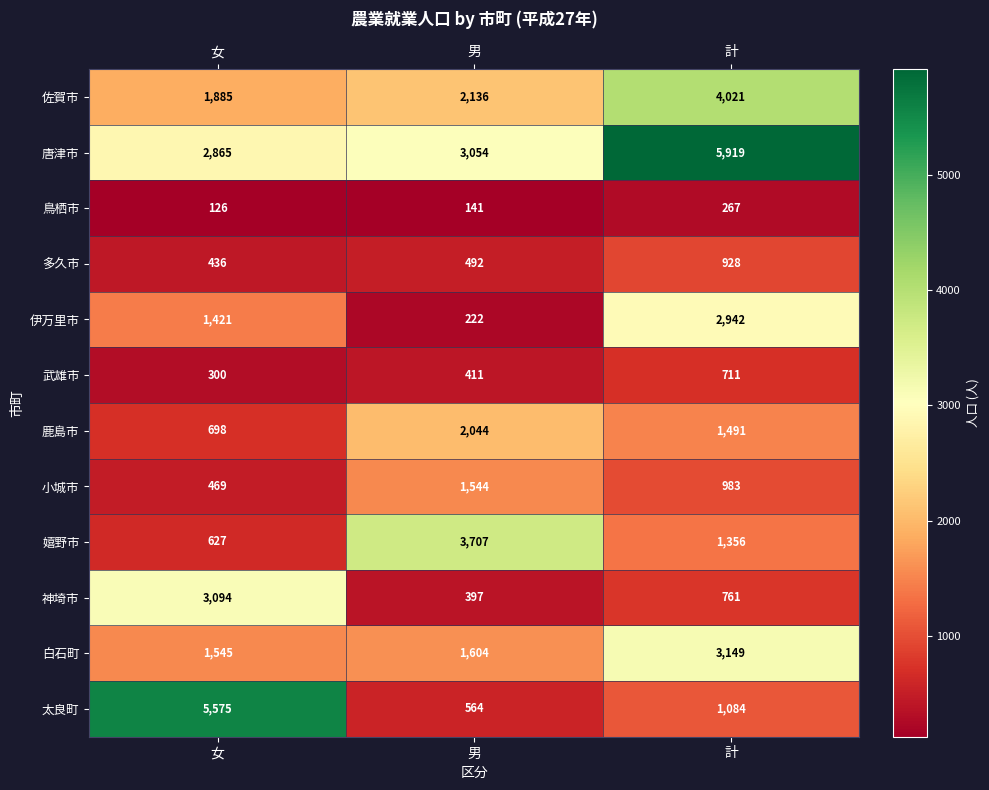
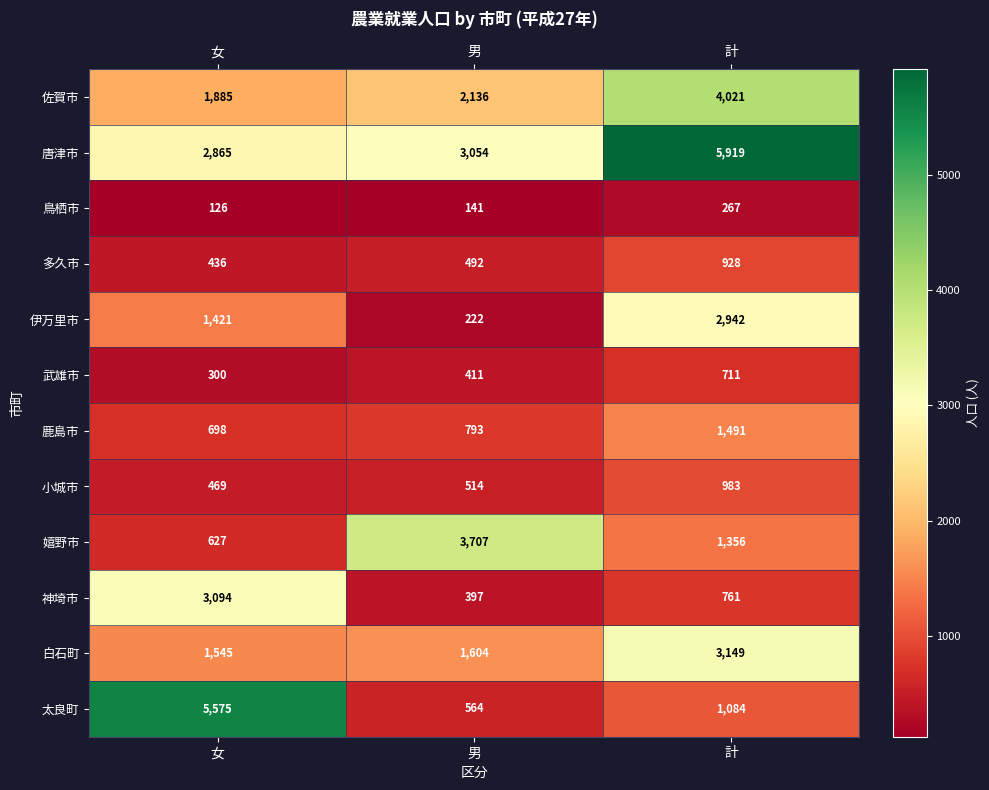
鹿島市, 男: 2,044 -> 793
小城市, 男: 1,544 -> 514
